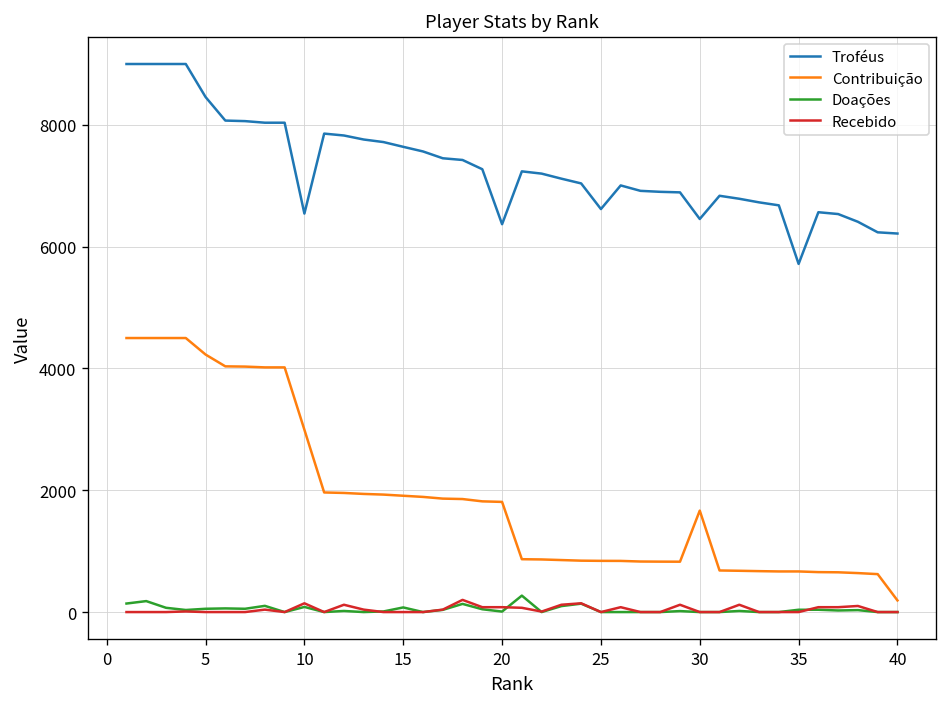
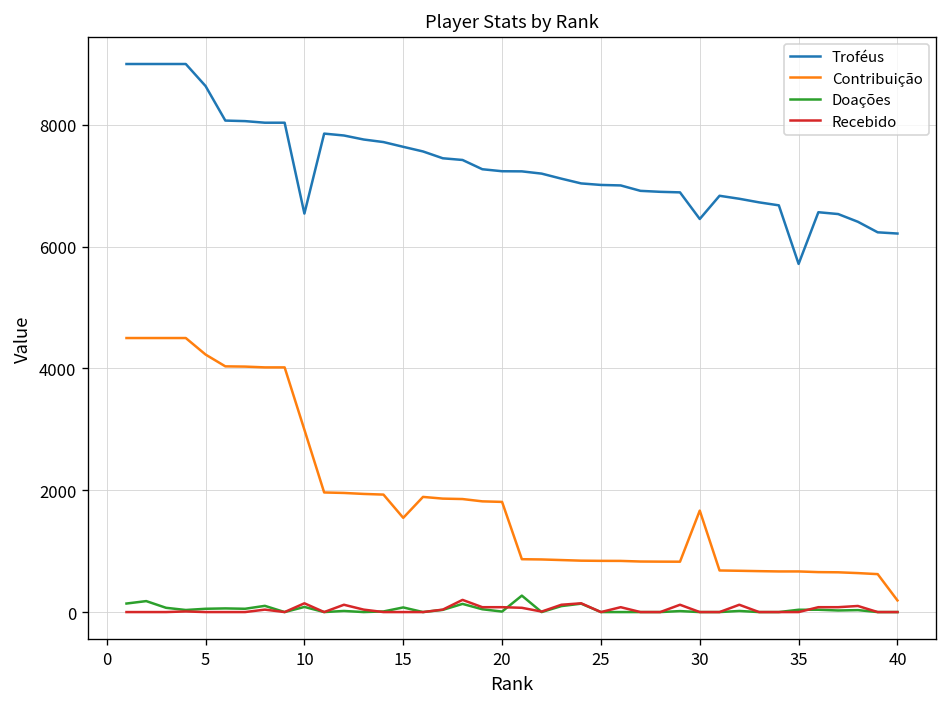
Troféus, 5: 8500 -> 8600
Contribuição, 15: 1900 -> 1500
Troféus, 20: 6400 -> 7200
Troféus, 25: 6600 -> 7000
